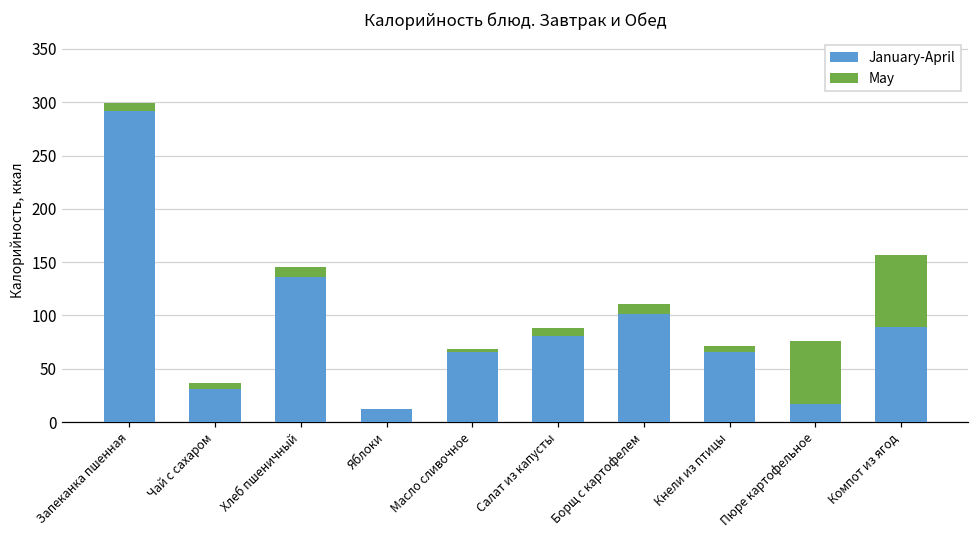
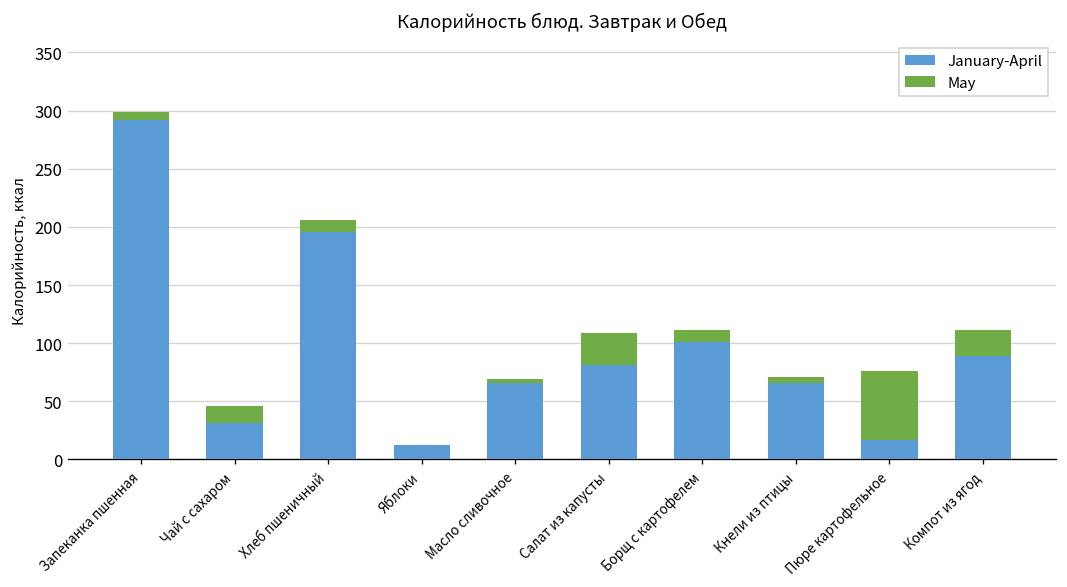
May, Чай с сахаром: 10 -> 20
January-April, Хлеб пшеничный: 140 -> 200
May, Салат из капусты: 10 -> 30
May, Компот из ягод: 70 -> 20
